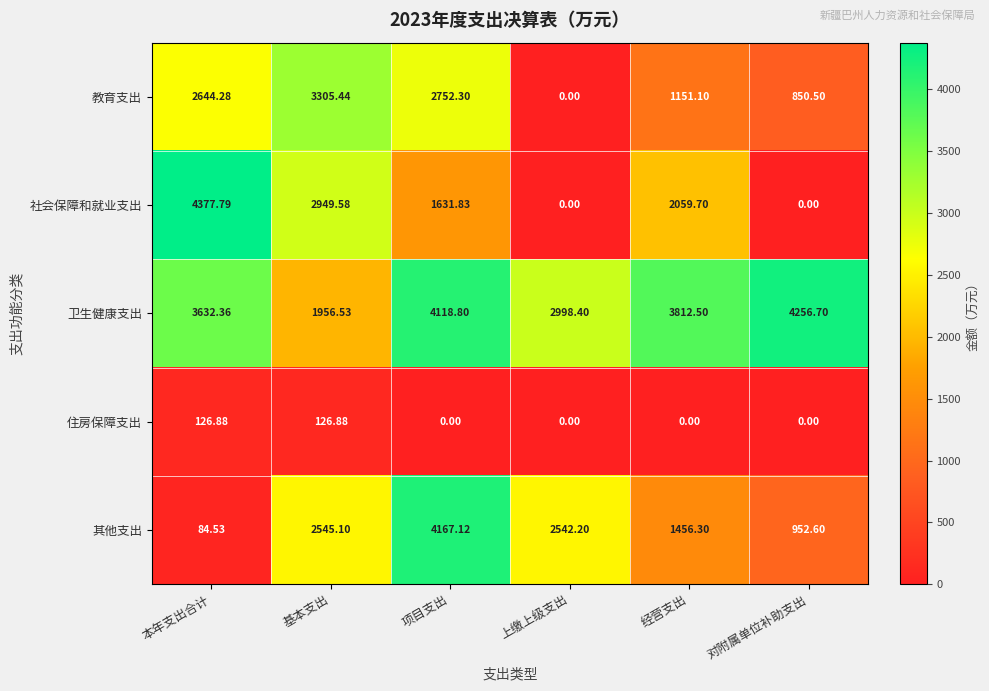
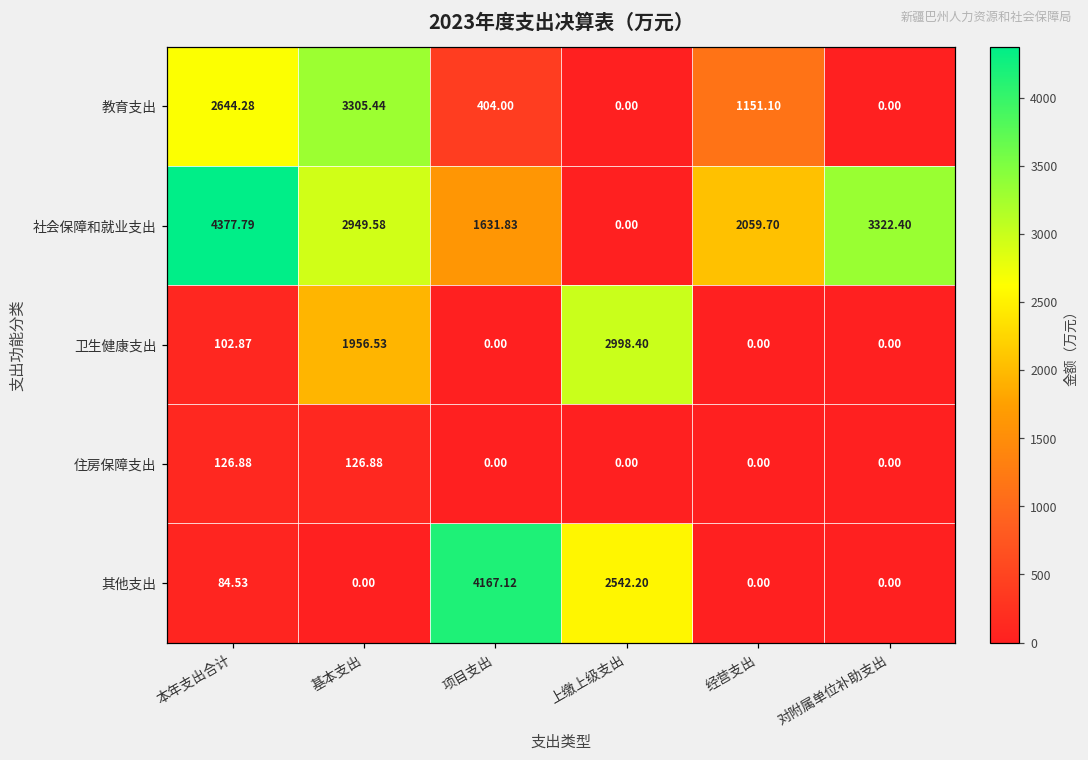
教育支出, 项目支出: 2752.30 -> 404.00
教育支出, 对附属单位补助支出: 850.50 -> 0.00
社会保障和就业支出, 对附属单位补助支出: 0.00 -> 3322.40
卫生健康支出, 本年支出合计: 3632.36 -> 102.87
卫生健康支出, 项目支出: 4118.80 -> 0.00
卫生健康支出, 经营支出: 3812.50 -> 0.00
卫生健康支出, 对附属单位补助支出: 4256.70 -> 0.00
其他支出, 基本支出: 2545.10 -> 0.00
其他支出, 经营支出: 1456.30 -> 0.00
其他支出, 对附属单位补助支出: 952.60 -> 0.00
